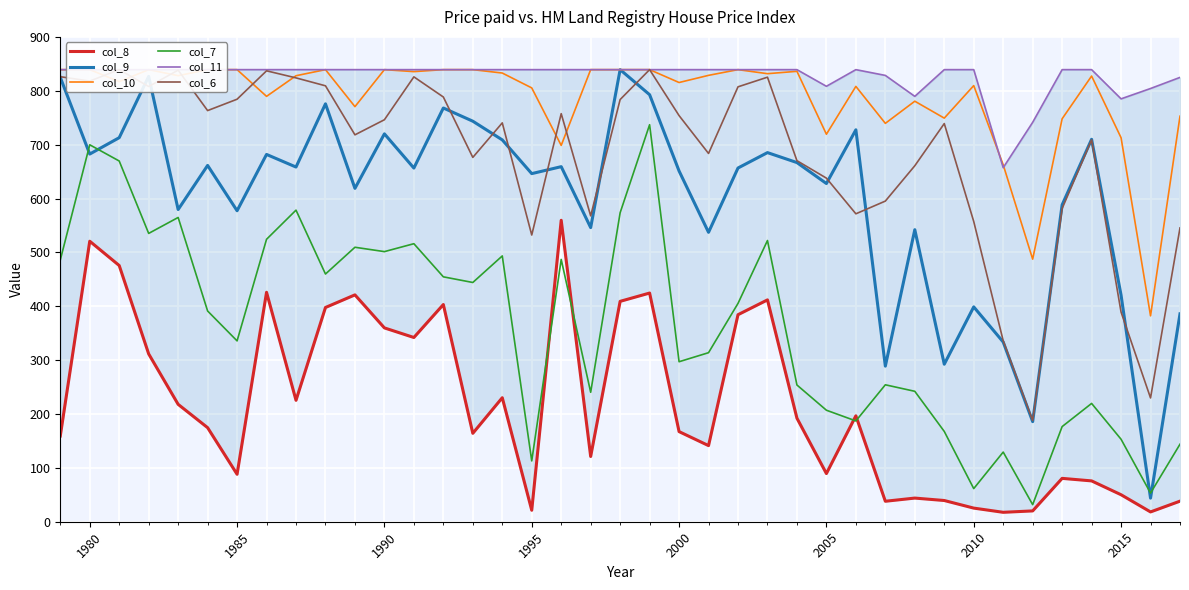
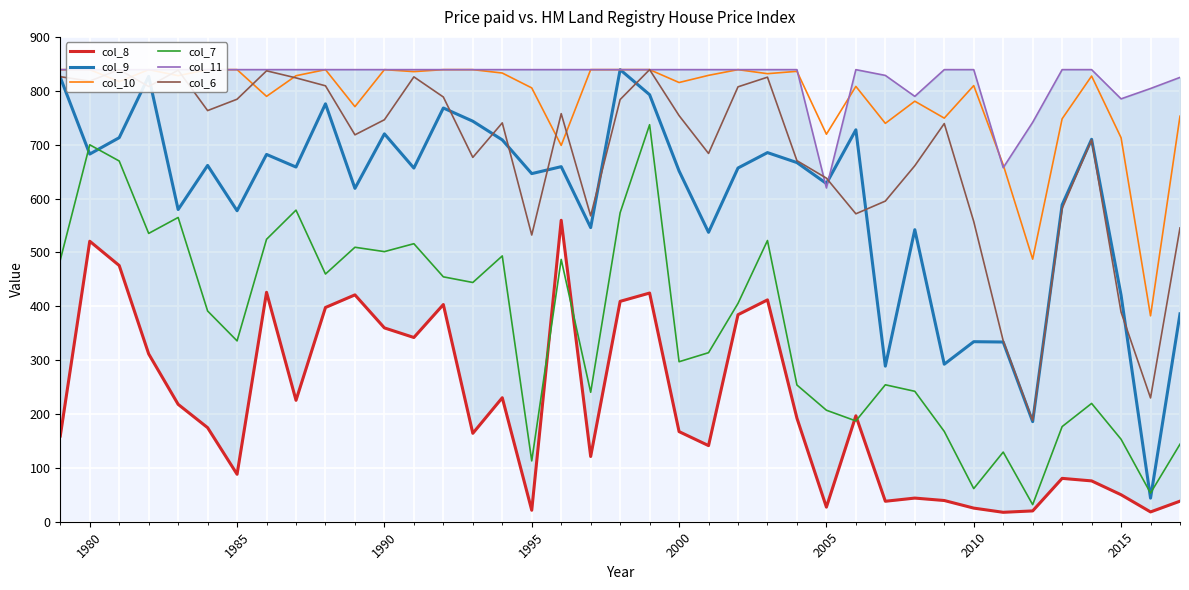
col_8, 2005: 90 -> 30
col_11, 2005: 810 -> 620
col_9, 2010: 400 -> 330
